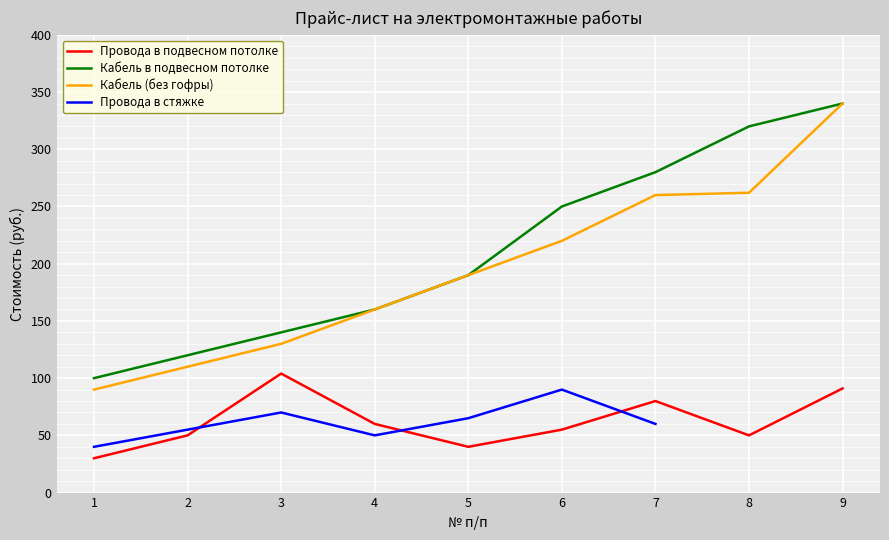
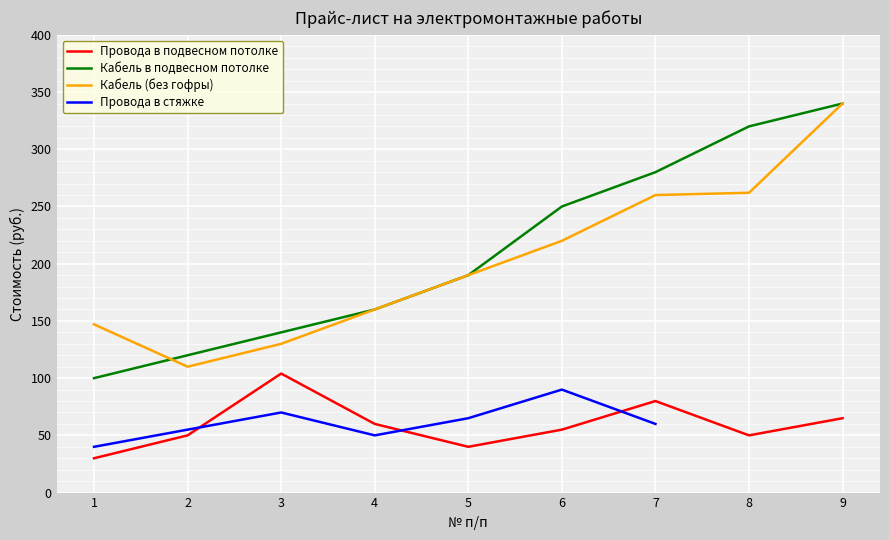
Кабель (без гофры), 1: 90 -> 147
Провода в подвесном потолке, 9: 91 -> 65
